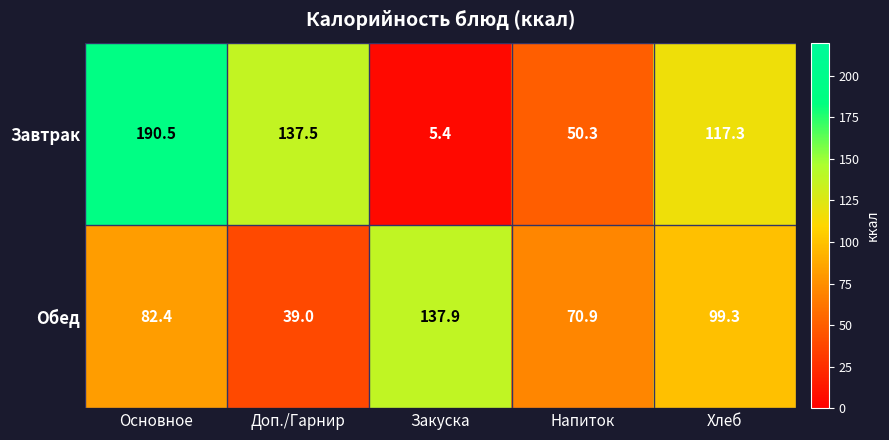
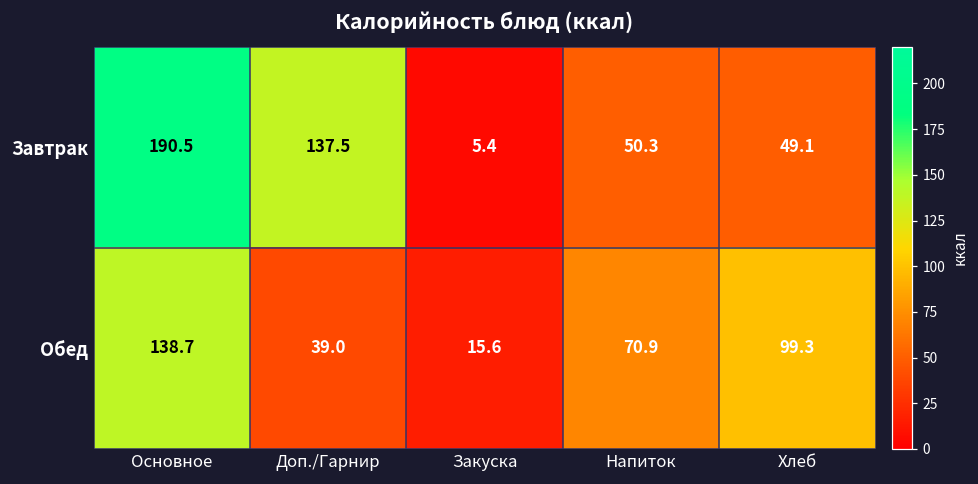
Завтрак, Хлеб: 117.3 -> 49.1
Обед, Основное: 82.4 -> 138.7
Обед, Закуска: 137.9 -> 15.6
